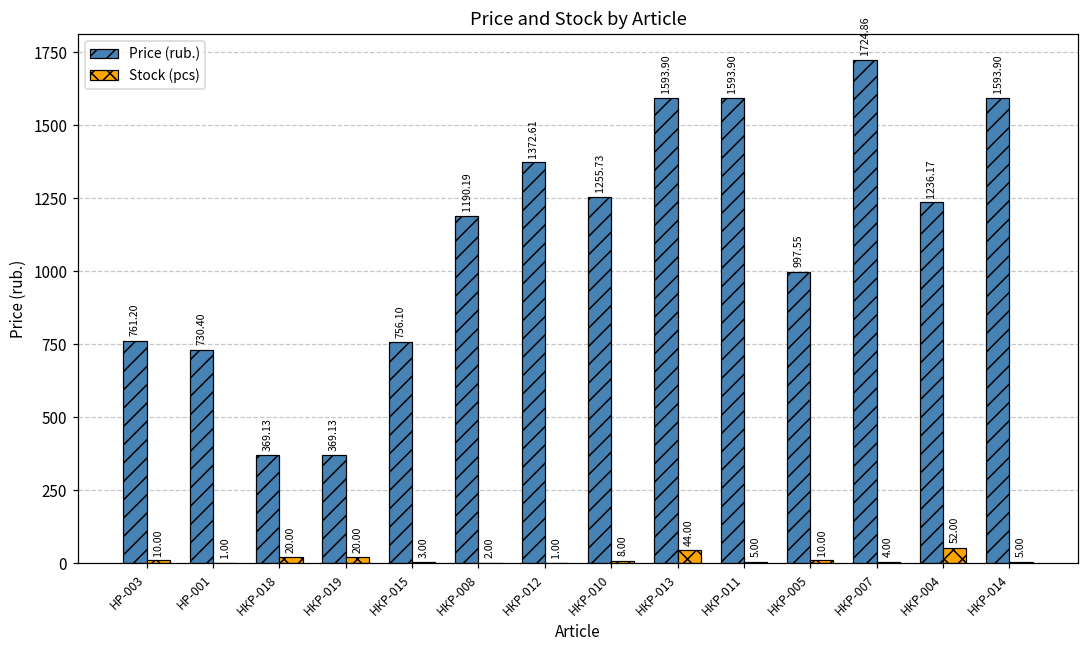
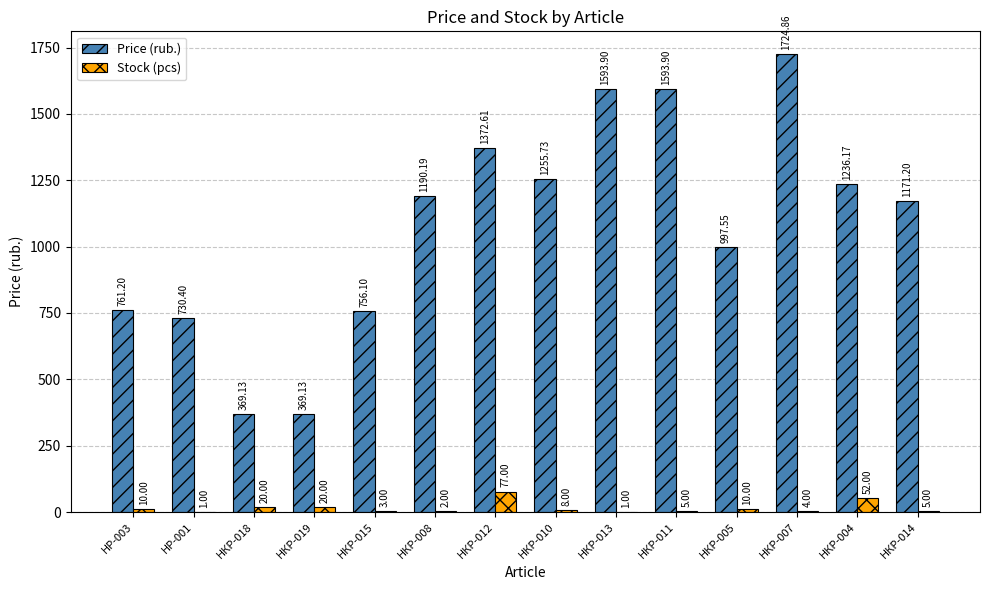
Stock (pcs), НКР-012: 1.00 -> 77.00
Stock (pcs), НКР-013: 44.00 -> 1.00
Price (rub.), НКР-014: 1593.90 -> 1171.20
